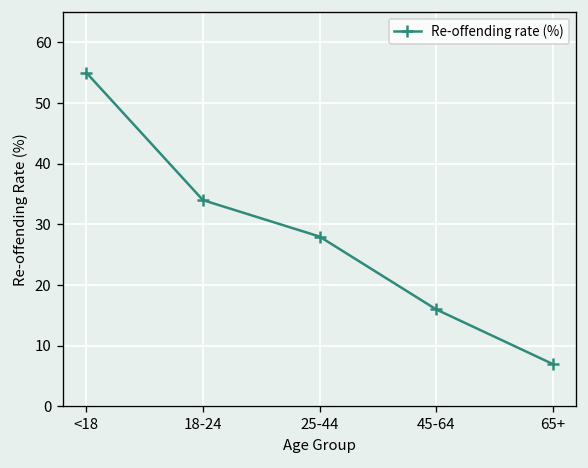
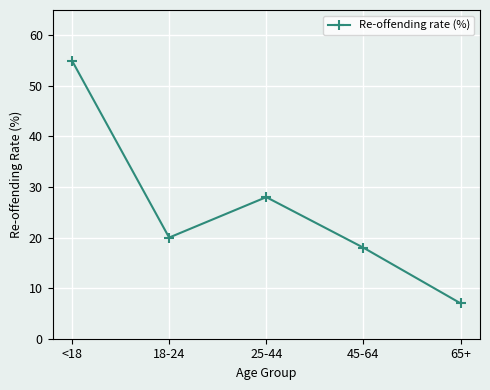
18-24: 34 -> 20
45-64: 16 -> 18
